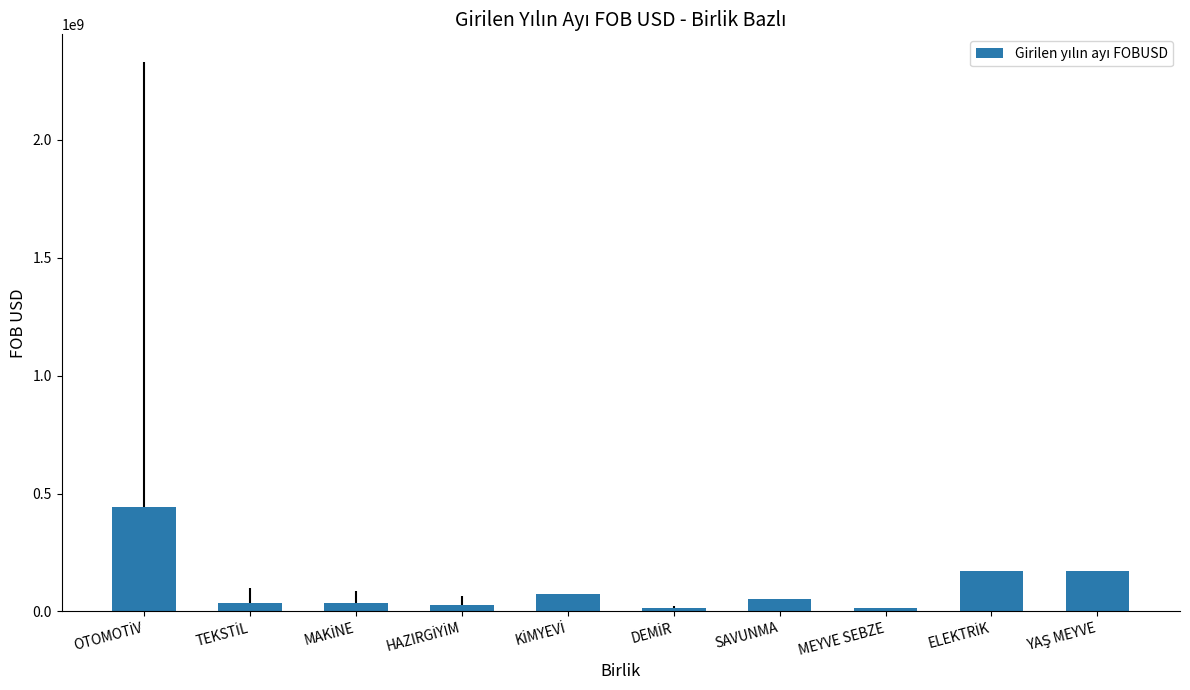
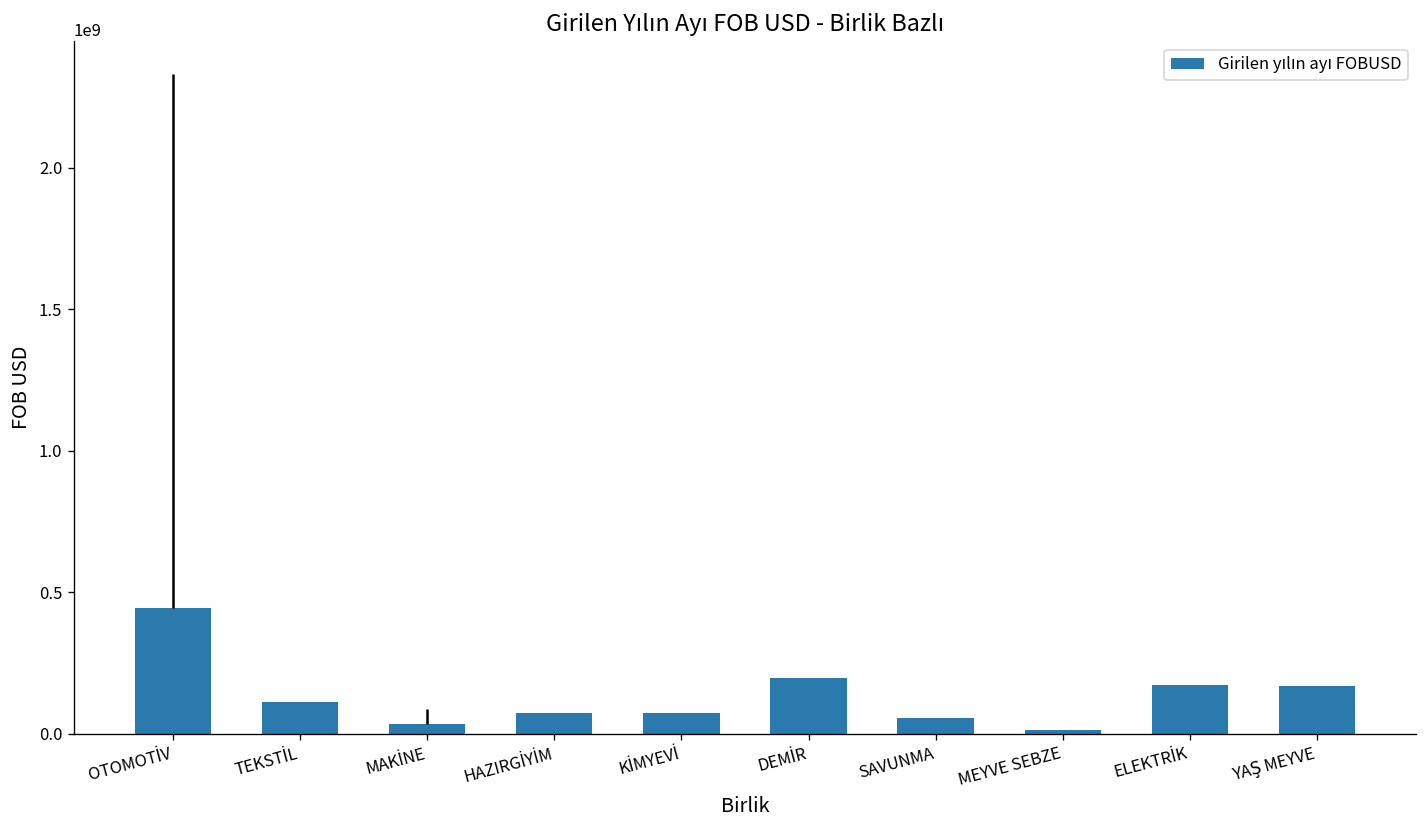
TEKSTİL: 30000000 -> 110000000
HAZIRGİYİM: 30000000 -> 70000000
DEMİR: 10000000 -> 200000000
